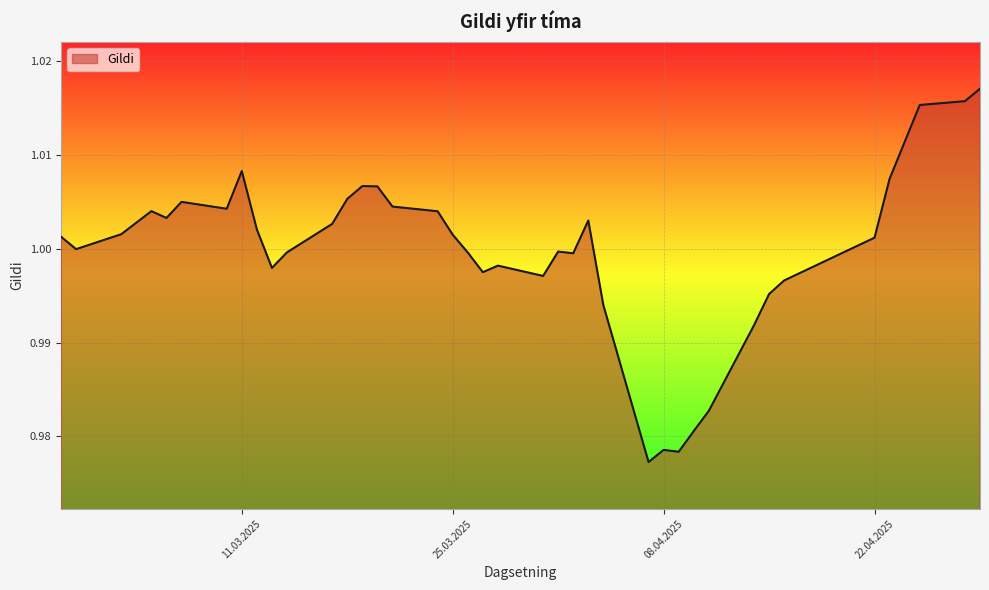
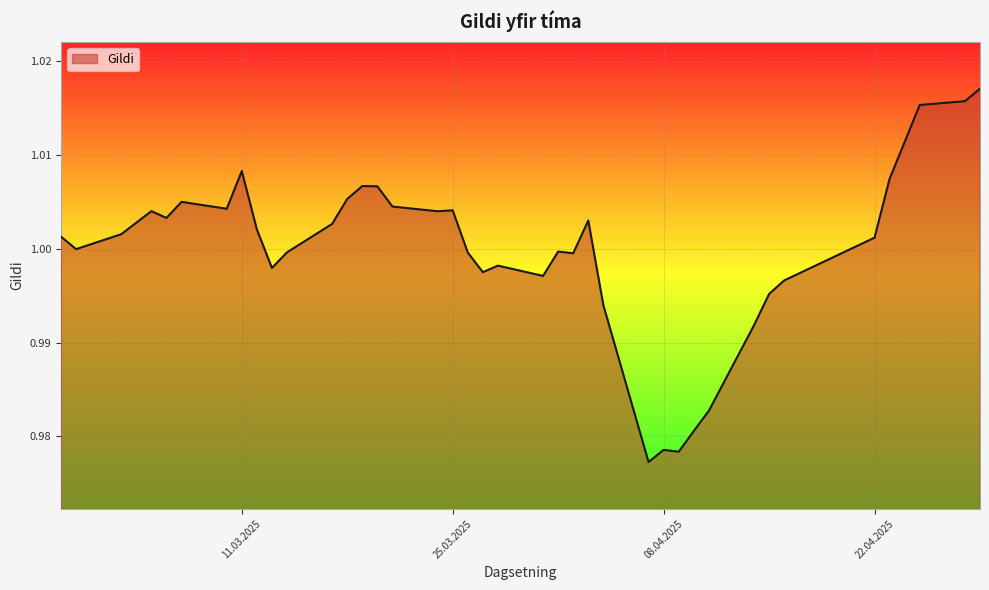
25.03.2025: 1.002 -> 1.004
